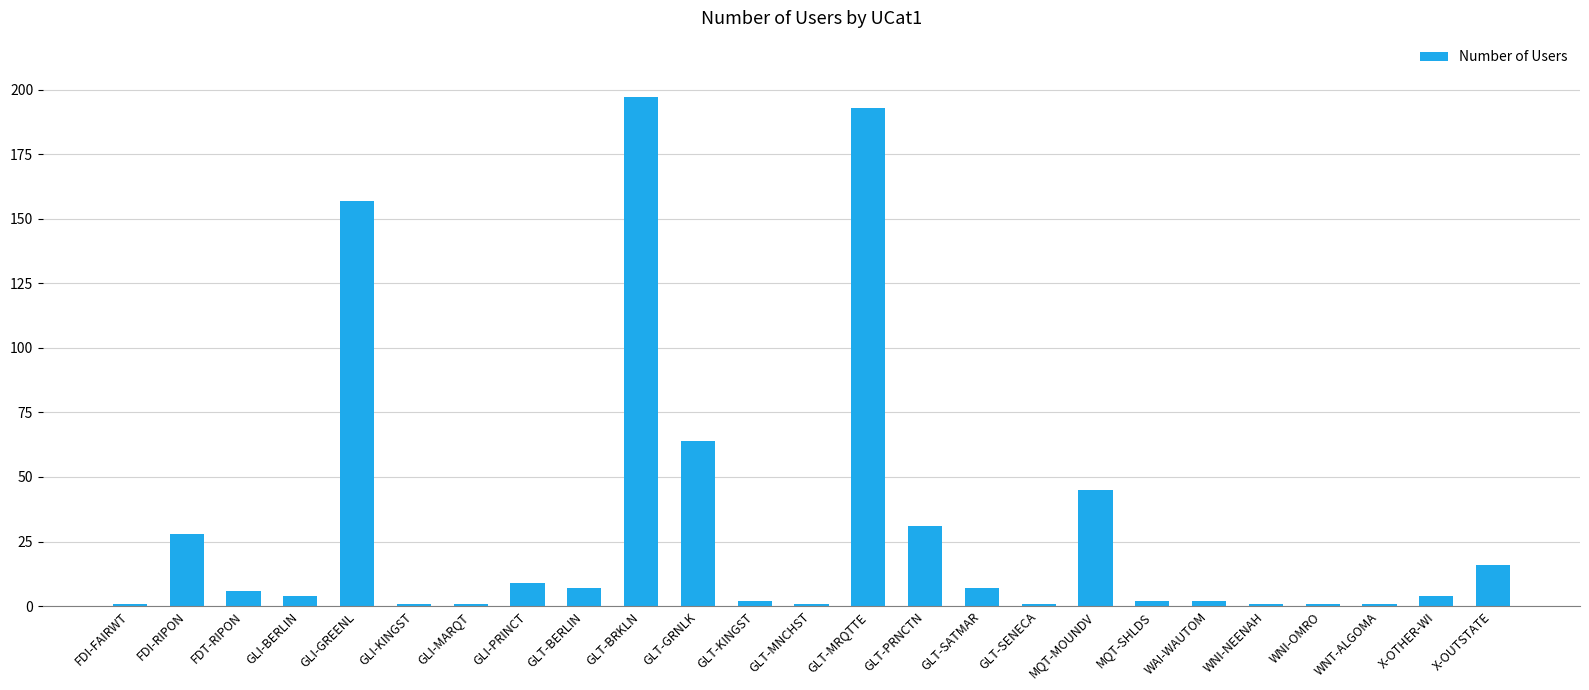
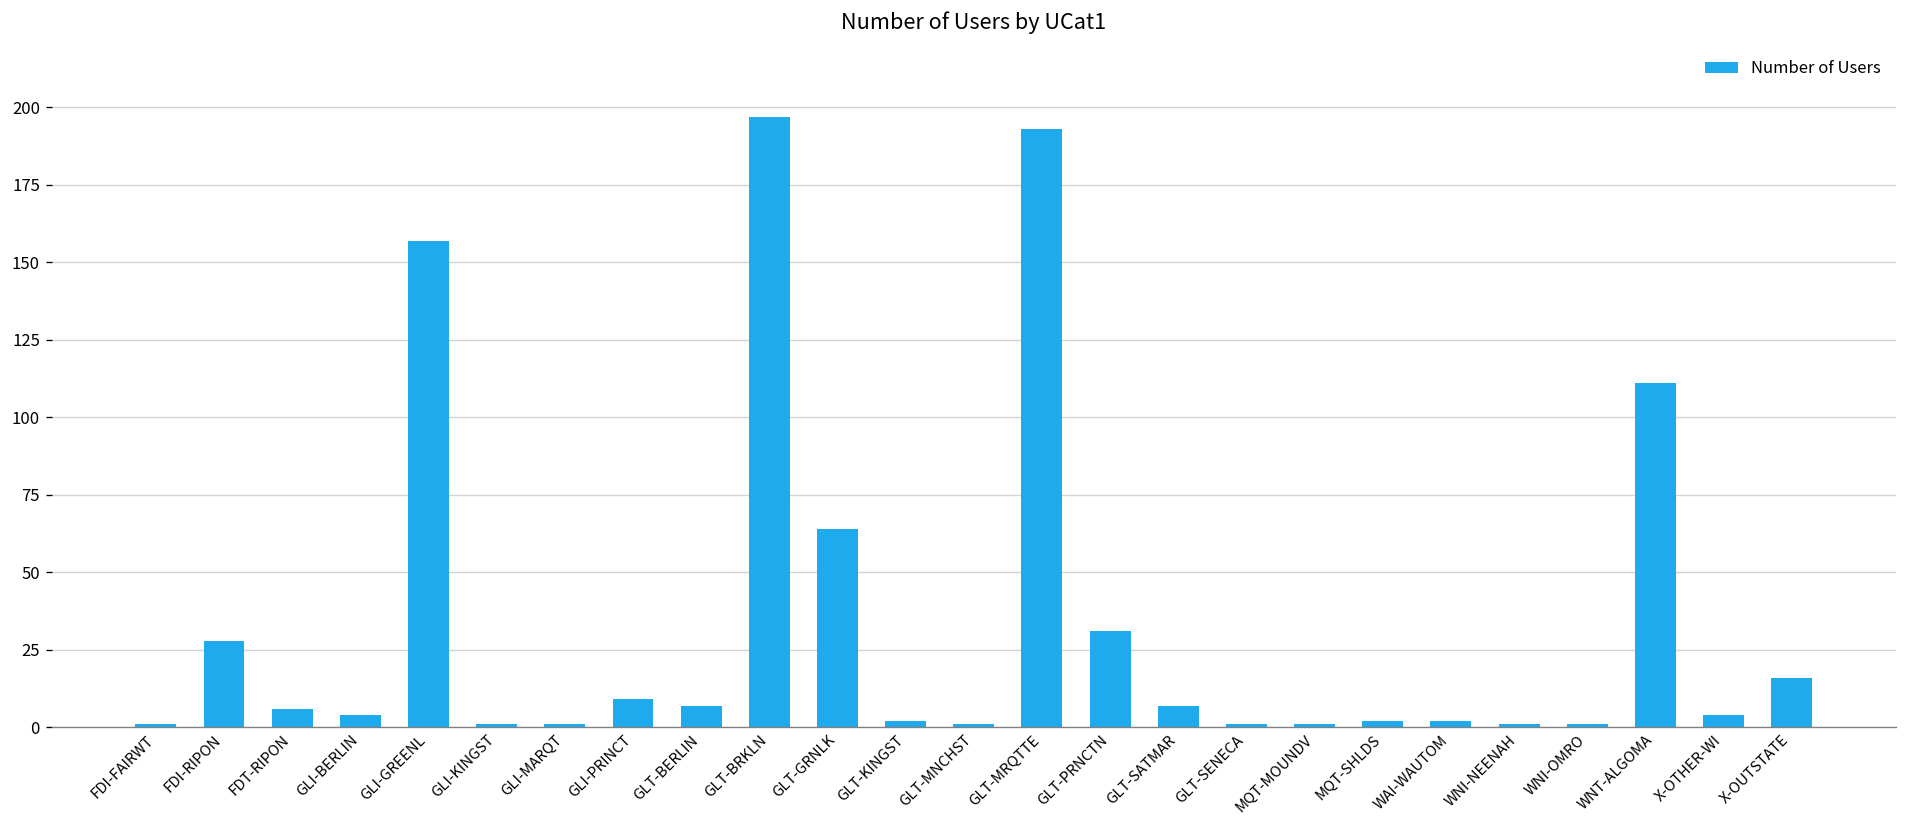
MQT-MOUNDV: 45 -> 1
WNT-ALGOMA: 1 -> 111
